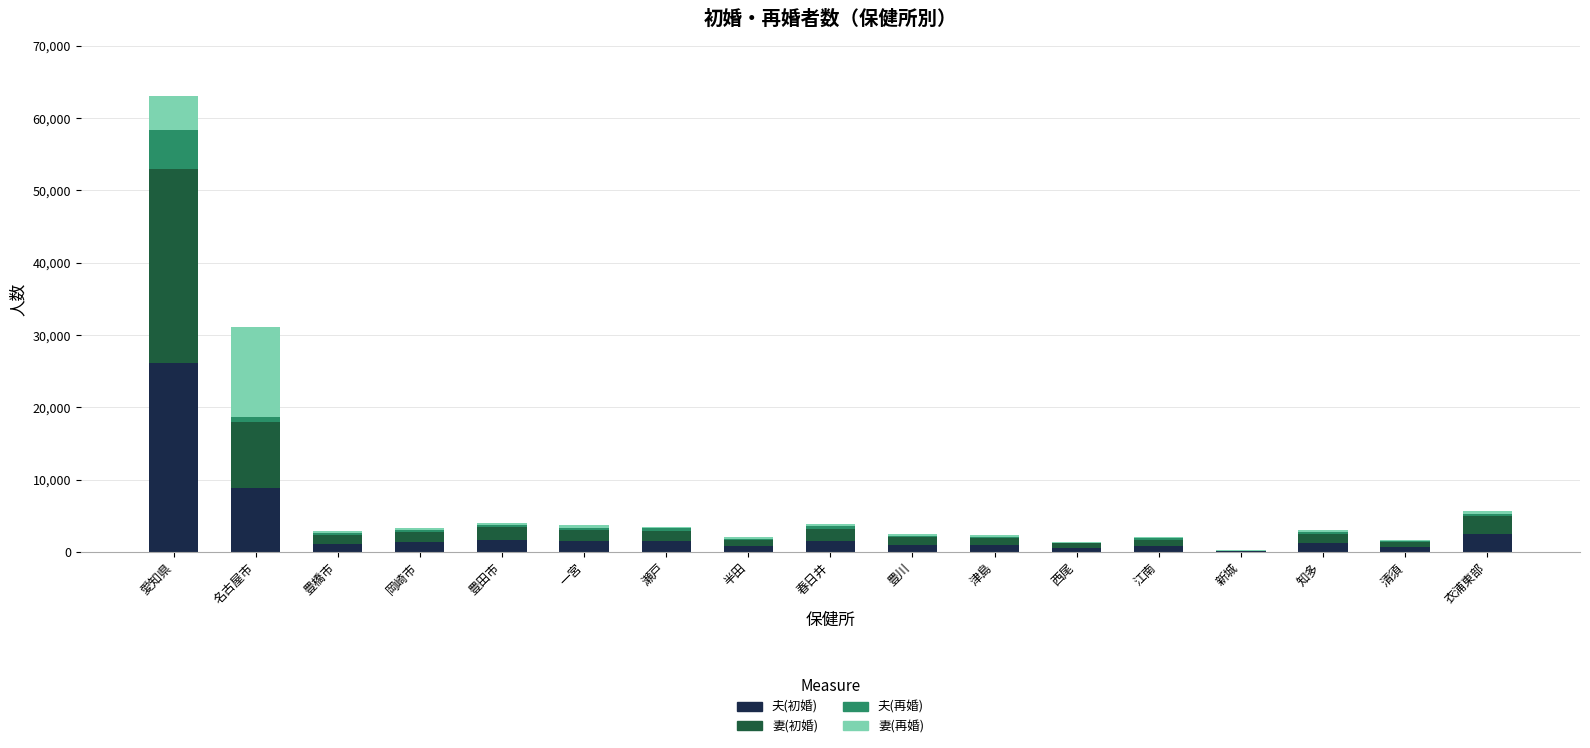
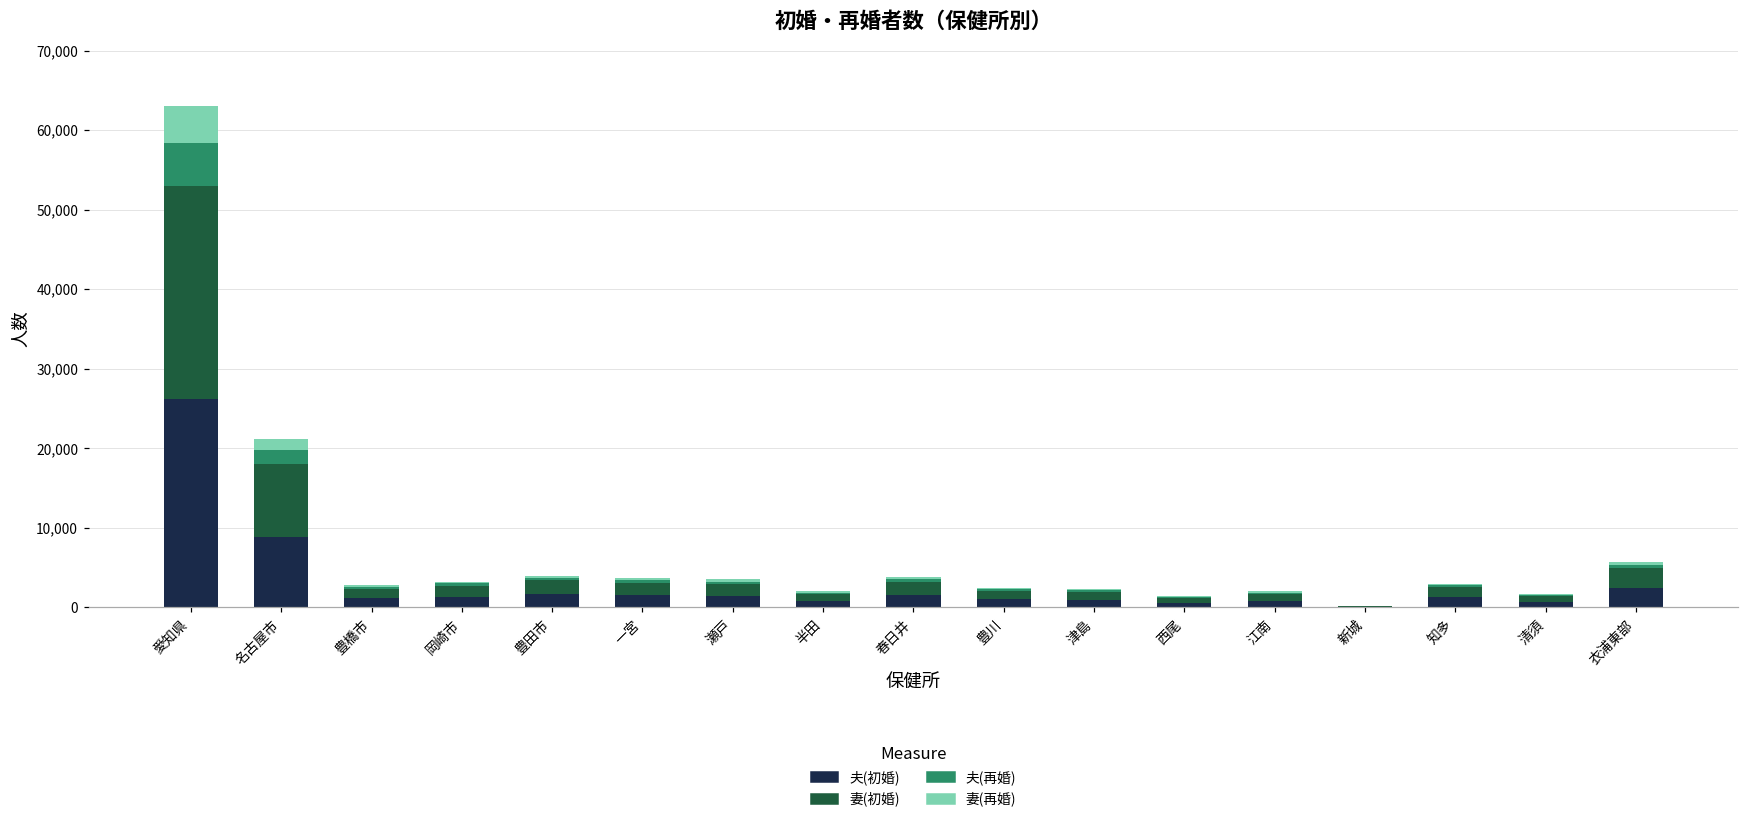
夫(再婚), 名古屋市: 1,000 -> 2,000
妻(再婚), 名古屋市: 12,000 -> 1,000
